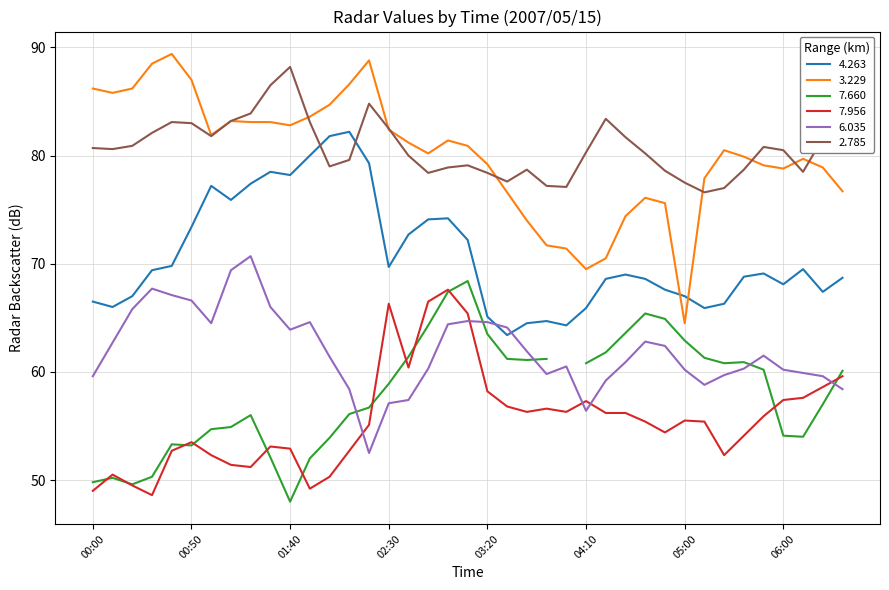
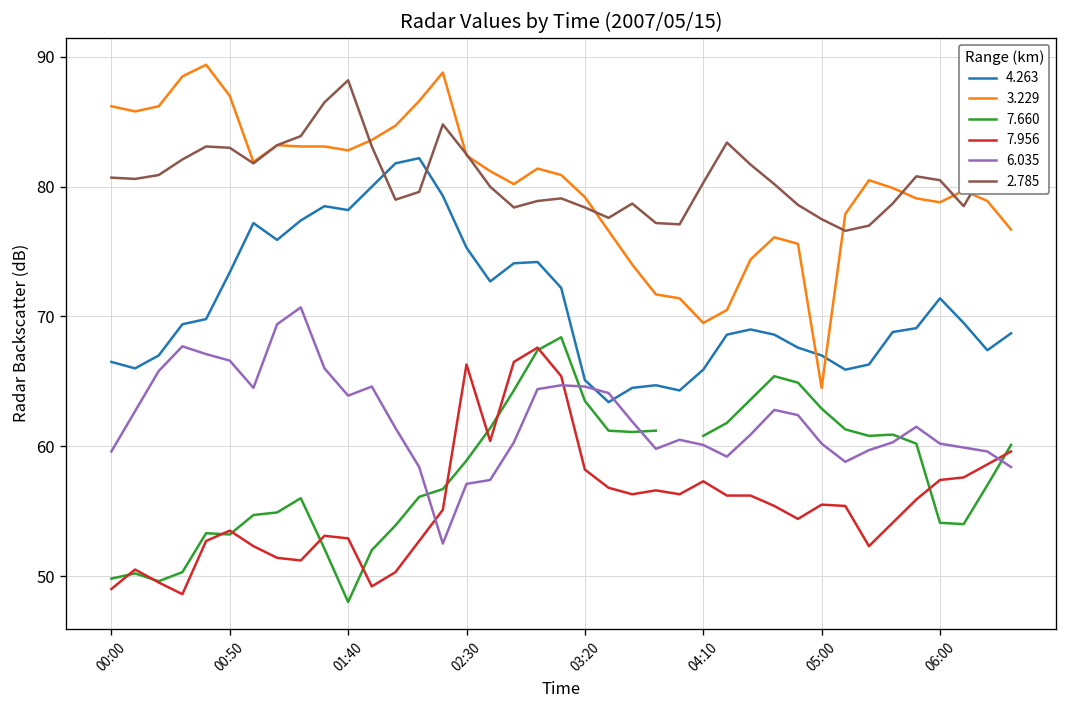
4.263, 02:30: 69.7 -> 75.3
6.035, 04:10: 56.4 -> 60.1
4.263, 06:00: 68.1 -> 71.4
